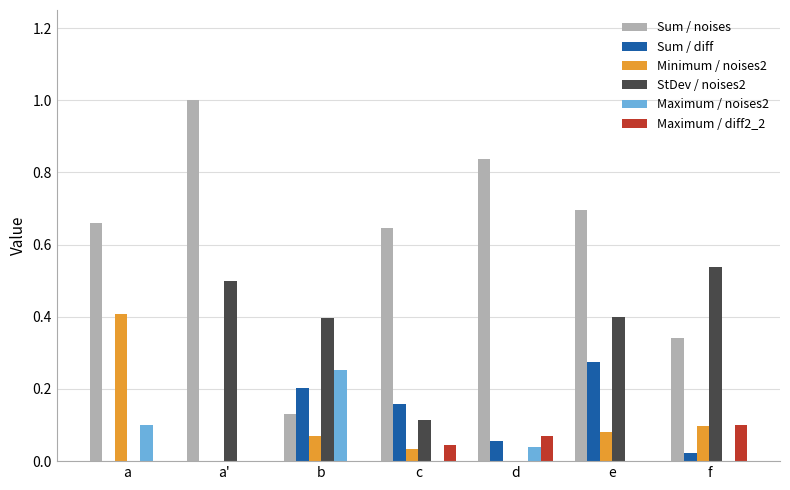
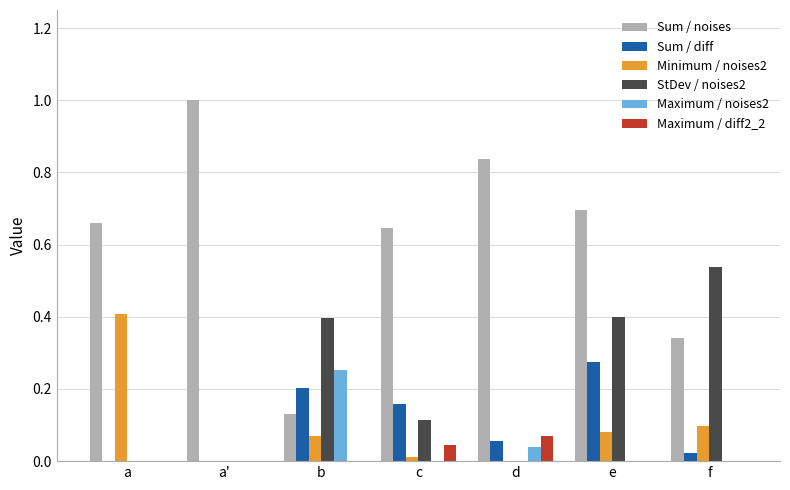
Maximum / noises2, a: 0.1 -> 0.0
StDev / noises2, a': 0.5 -> 0.0
Minimum / noises2, c: 0.03 -> 0.01
Maximum / diff2_2, f: 0.1 -> 0.0
